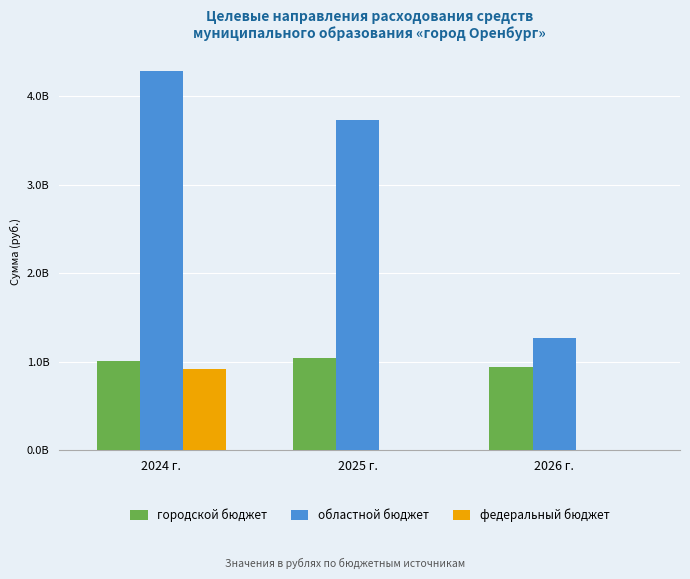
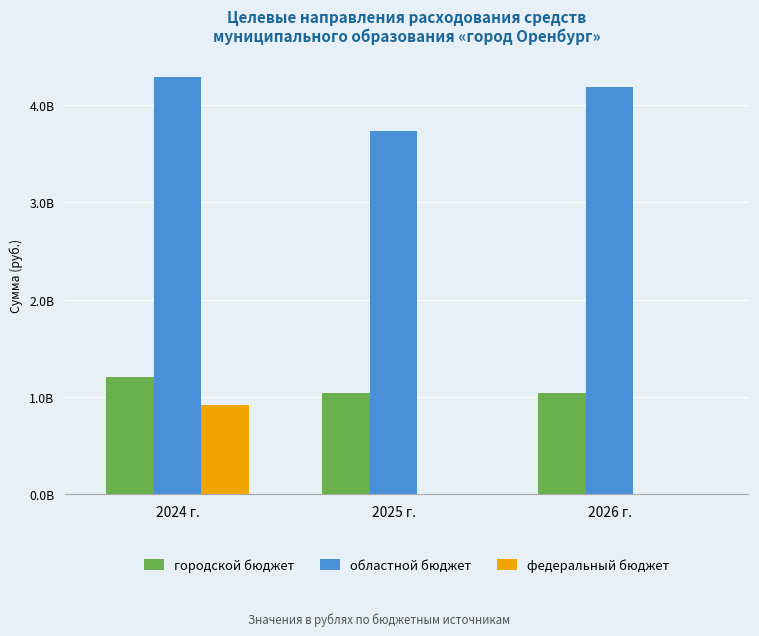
городской бюджет, 2024 г.: 1000000000 -> 1200000000
городской бюджет, 2026 г.: 900000000 -> 1000000000
областной бюджет, 2026 г.: 1300000000 -> 4200000000
